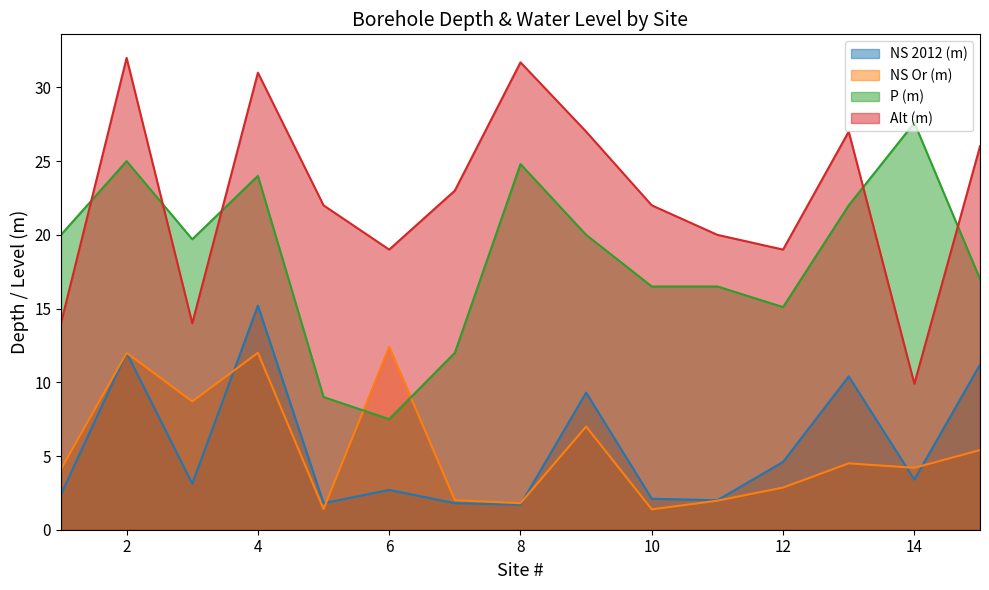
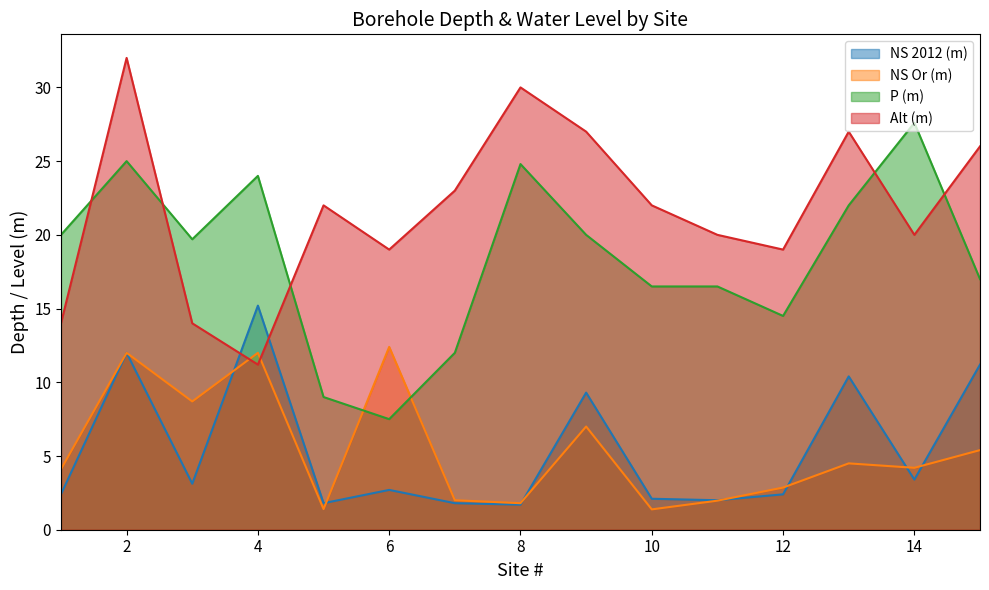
Alt (m), 4: 31.0 -> 11.2
Alt (m), 8: 31.7 -> 30.0
NS 2012 (m), 12: 4.6 -> 2.4
P (m), 12: 15.1 -> 14.5
Alt (m), 14: 9.9 -> 20.0
